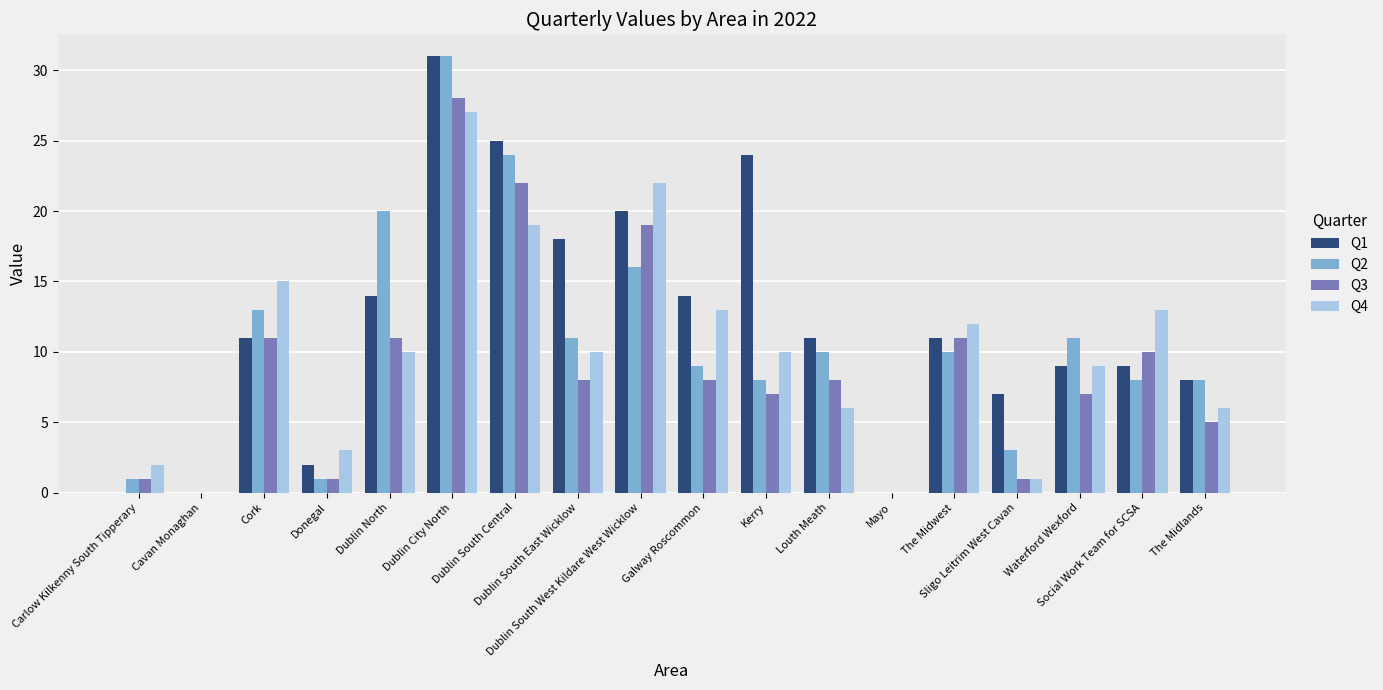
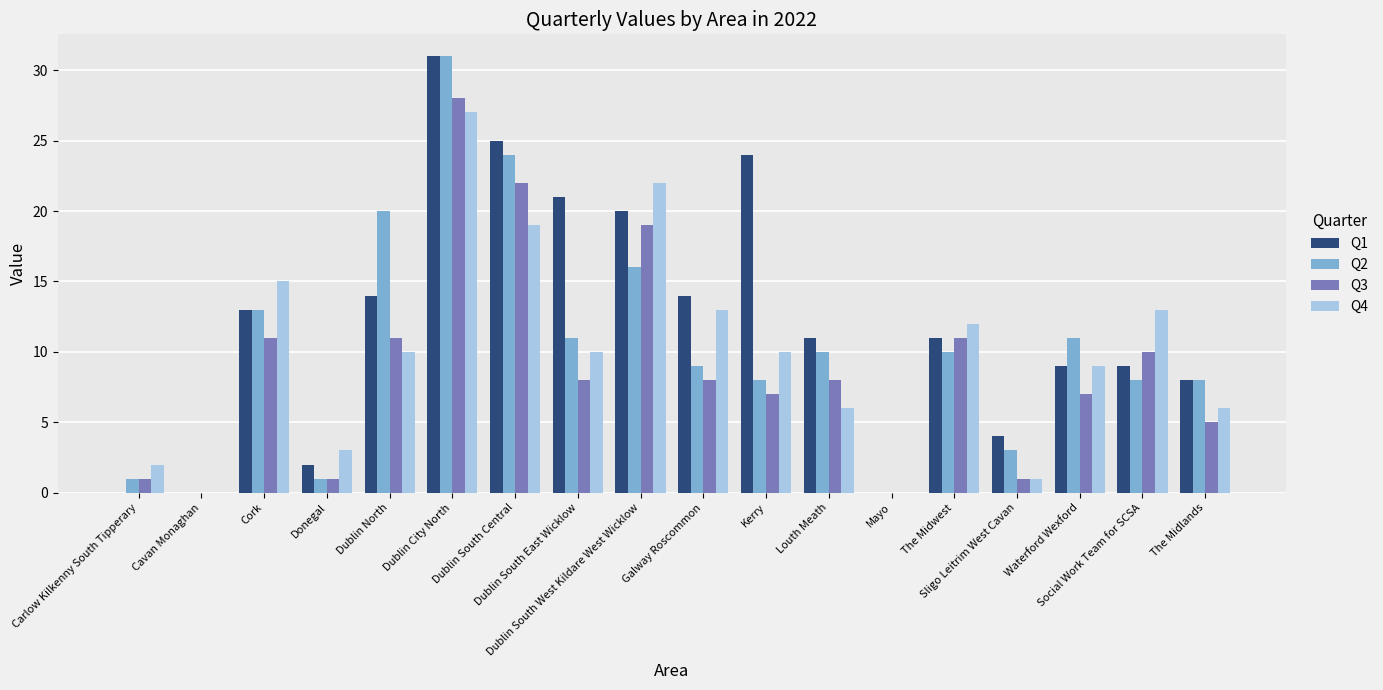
Q1, Cork: 11 -> 13
Q1, Dublin South East Wicklow: 18 -> 21
Q1, Sligo Leitrim West Cavan: 7 -> 4
